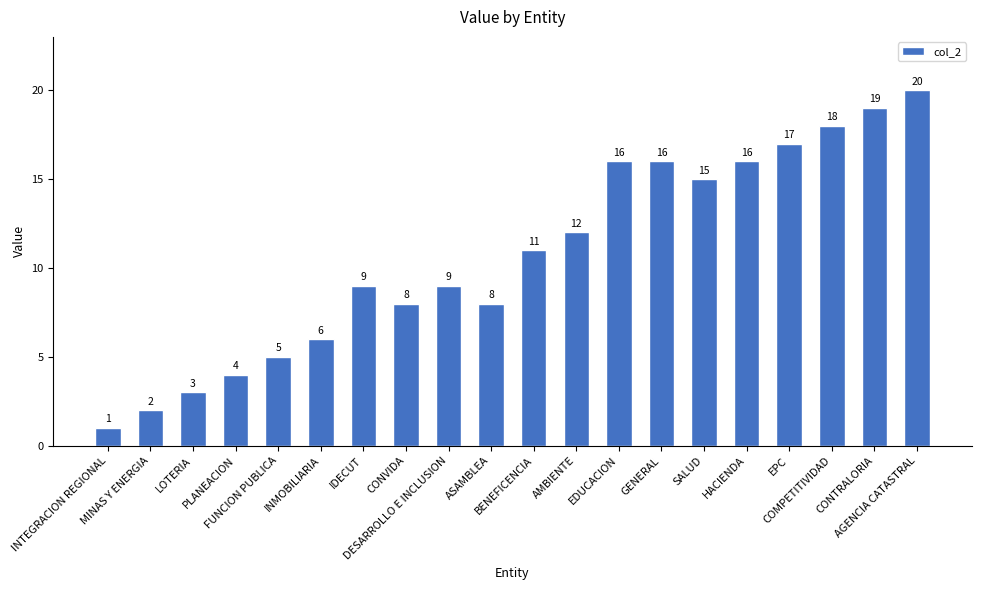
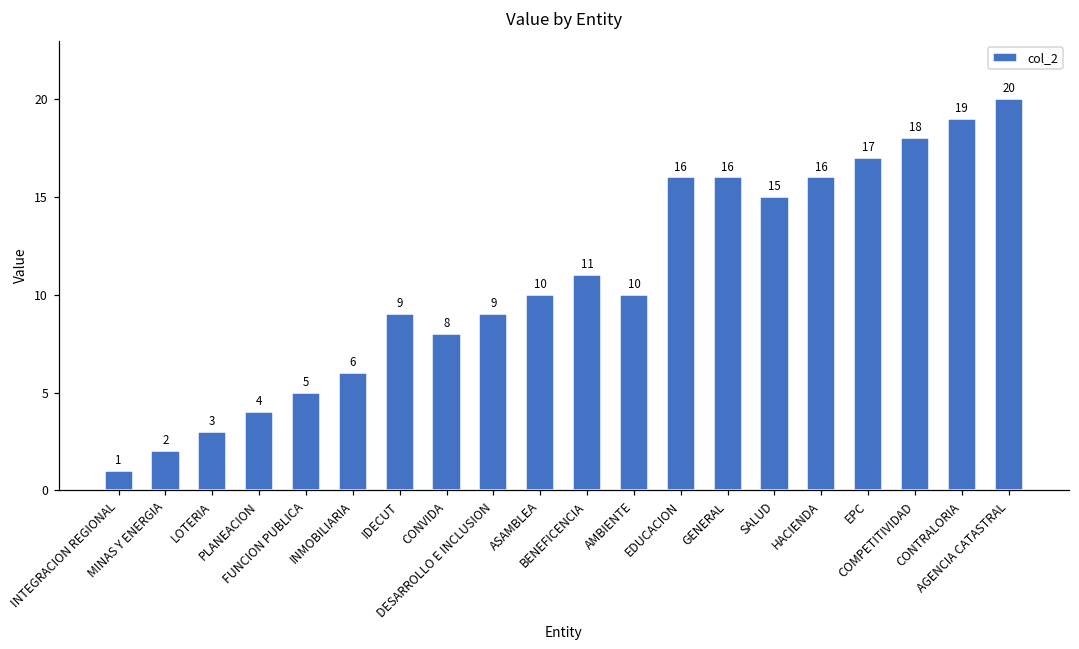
ASAMBLEA: 8 -> 10
AMBIENTE: 12 -> 10
